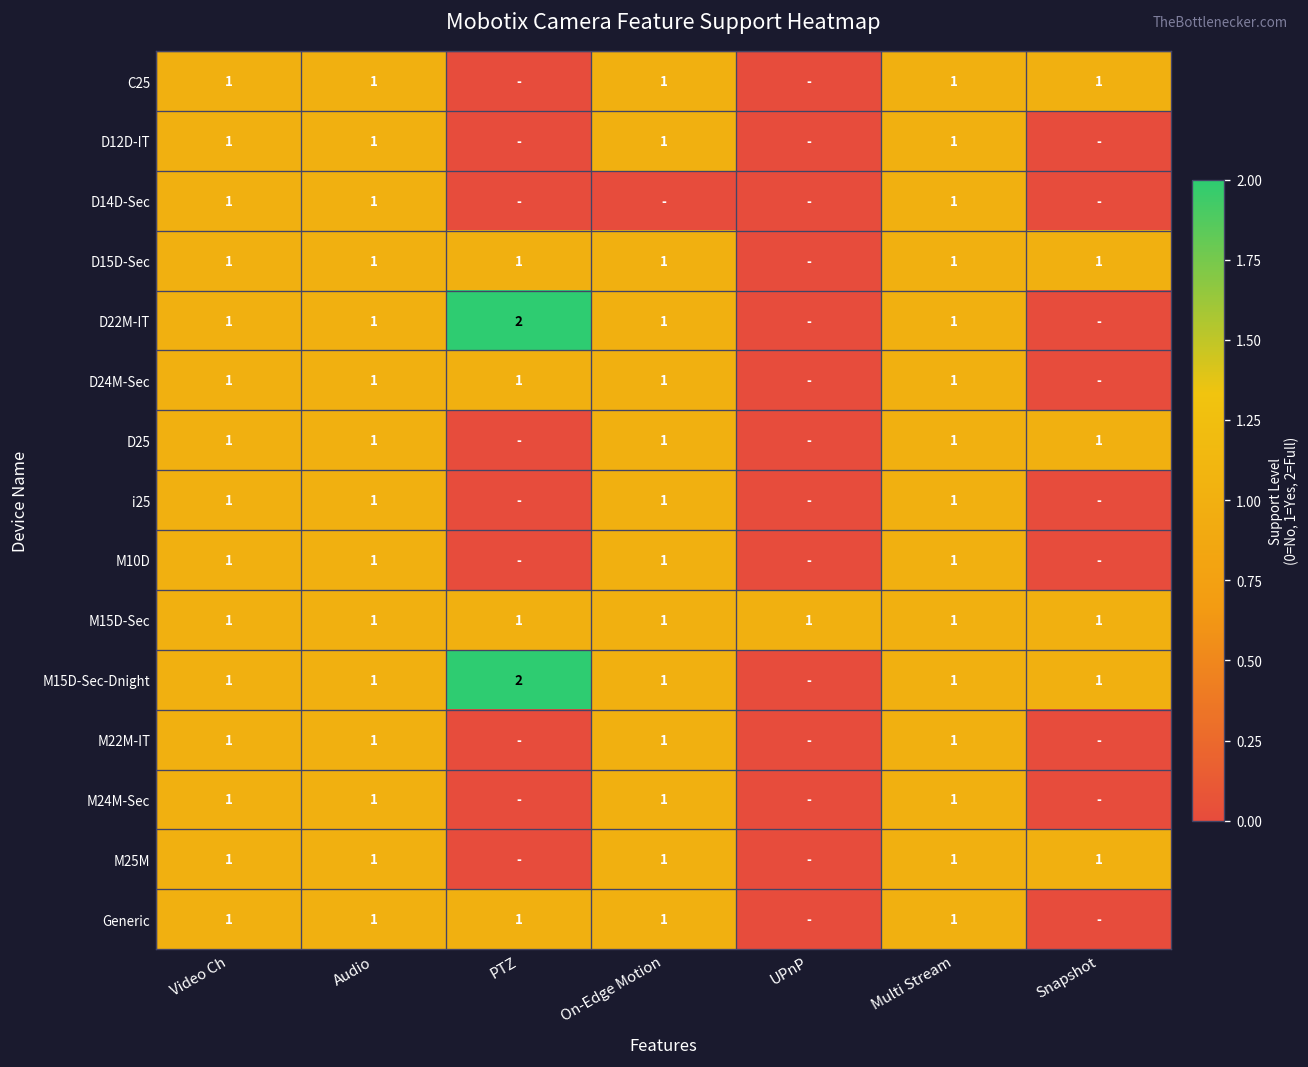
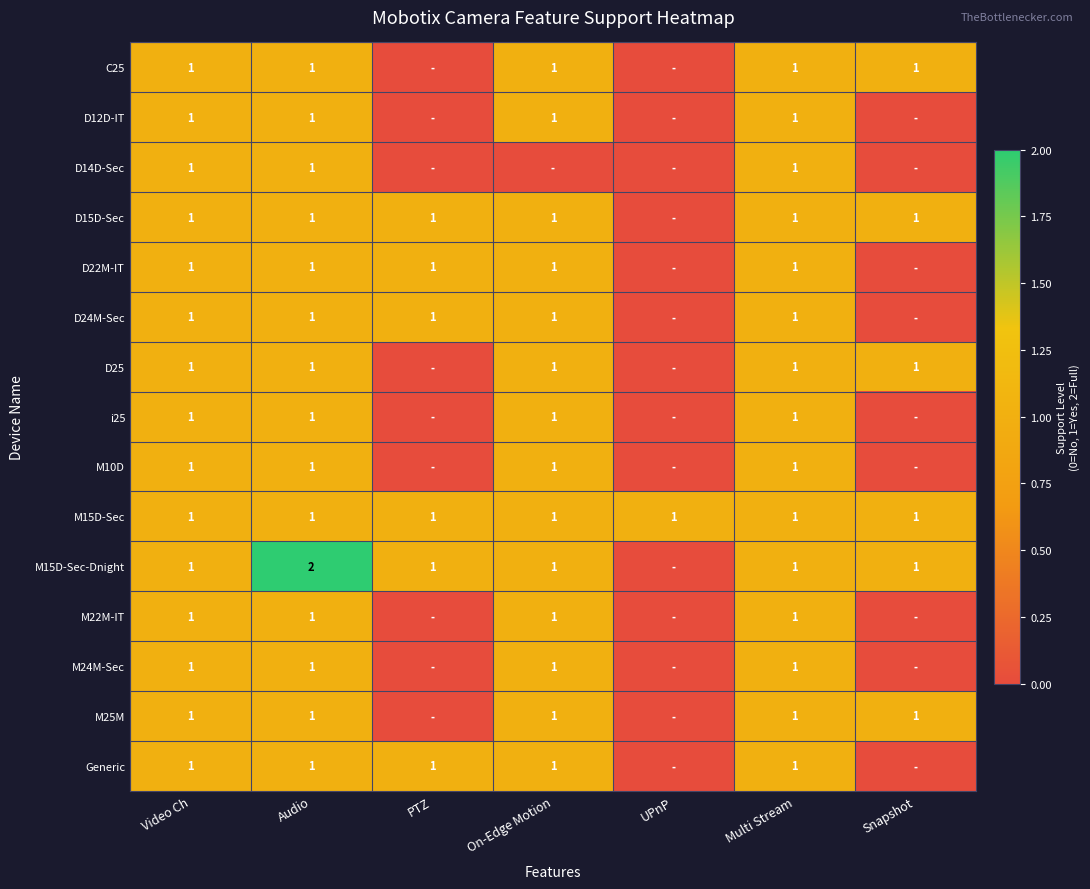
D22M-IT, PTZ: 2 -> 1
M15D-Sec-Dnight, Audio: 1 -> 2
M15D-Sec-Dnight, PTZ: 2 -> 1
